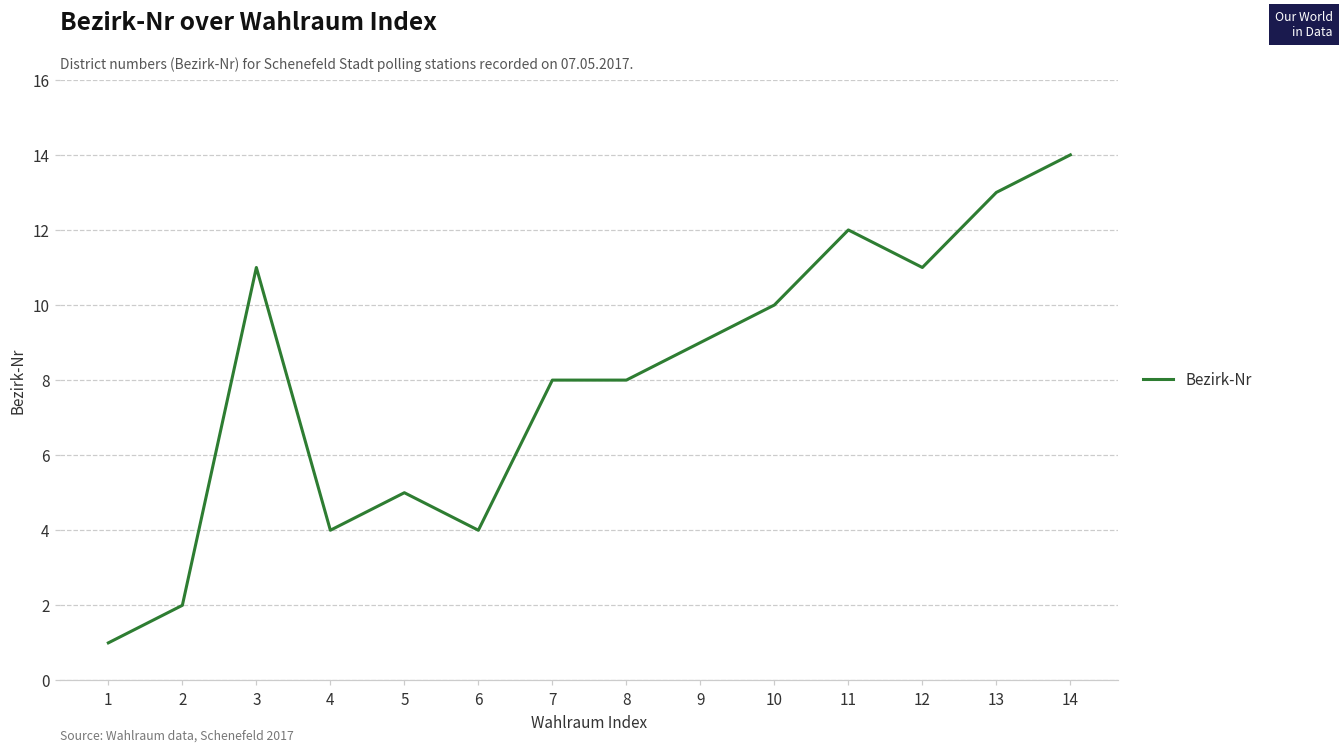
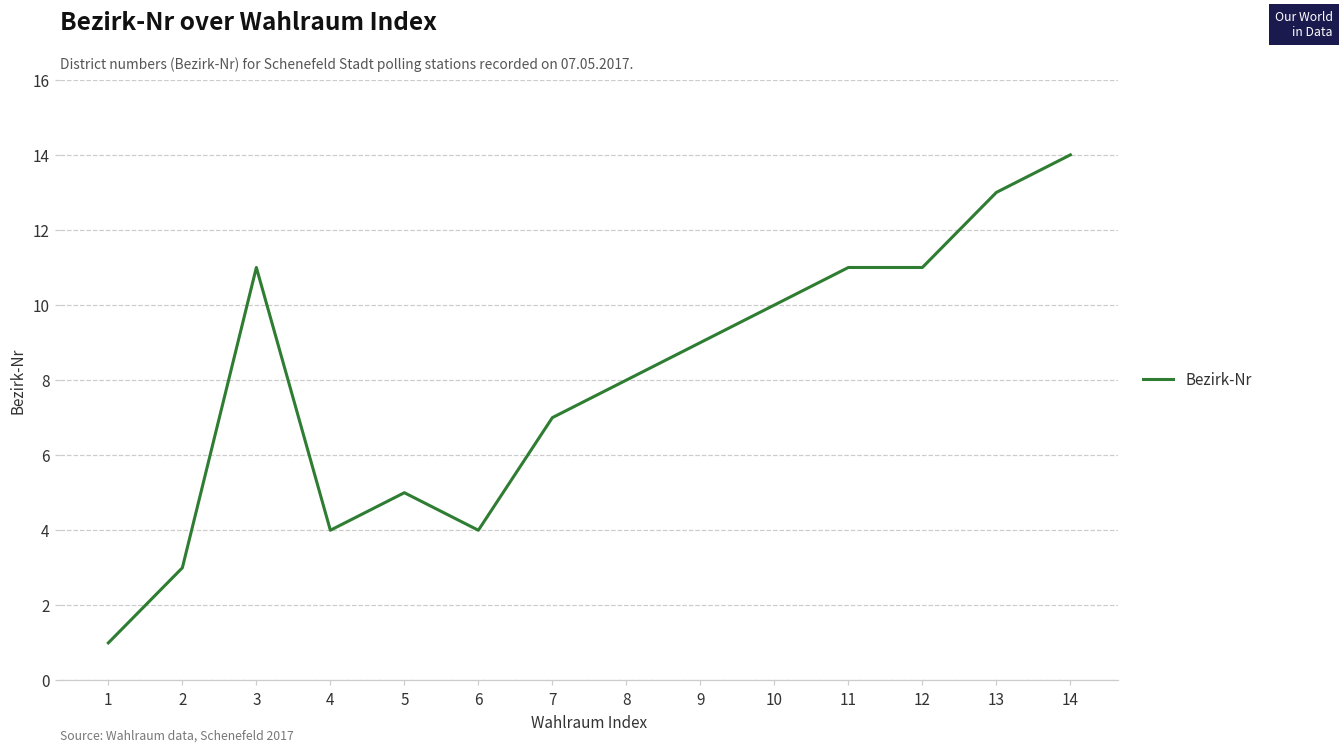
2: 2 -> 3
7: 8 -> 7
11: 12 -> 11
